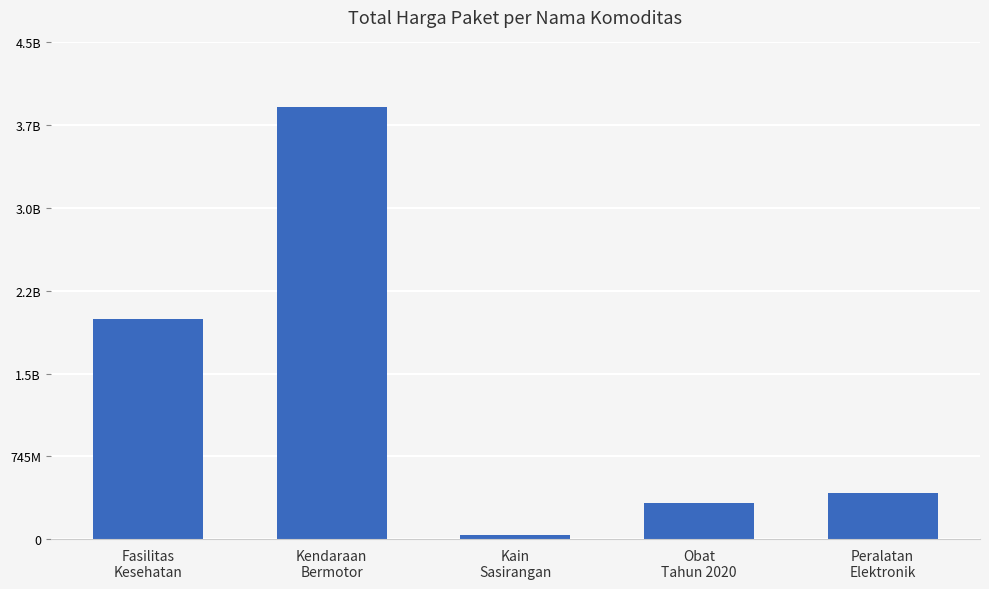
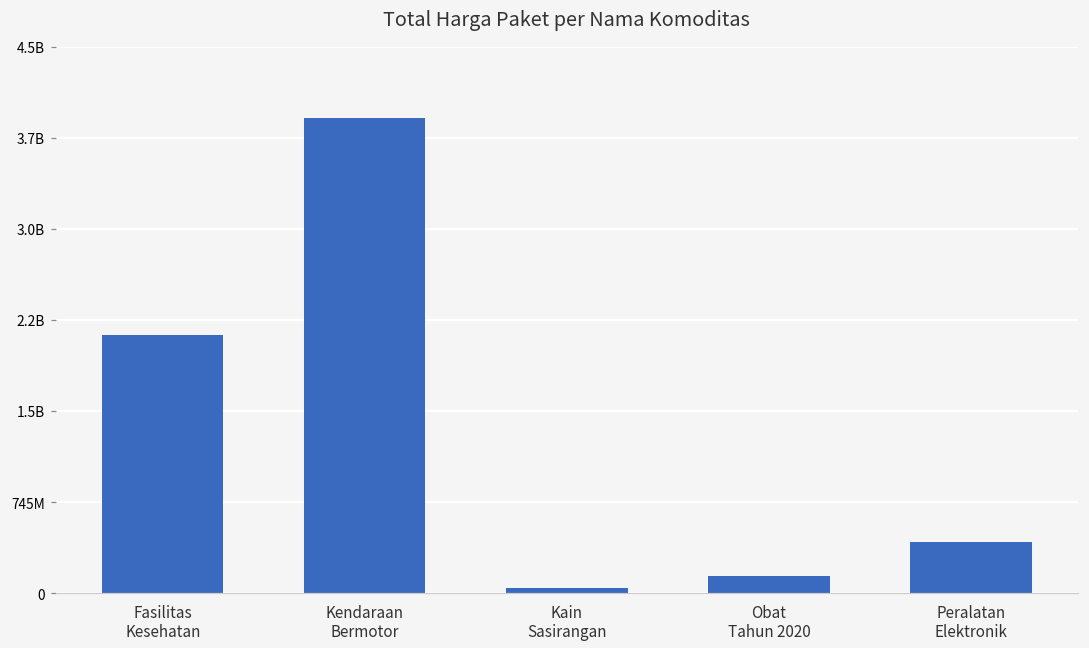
Fasilitas Kesehatan: 1990000000 -> 2110000000
Obat Tahun 2020: 330000000 -> 140000000
